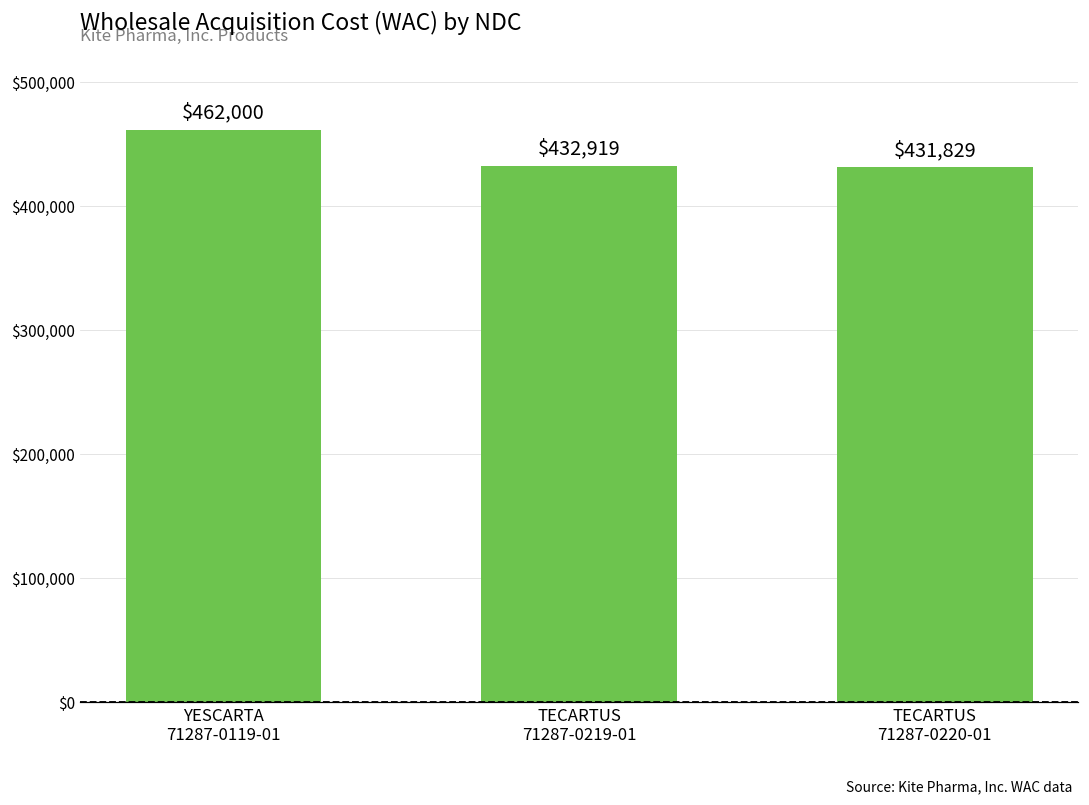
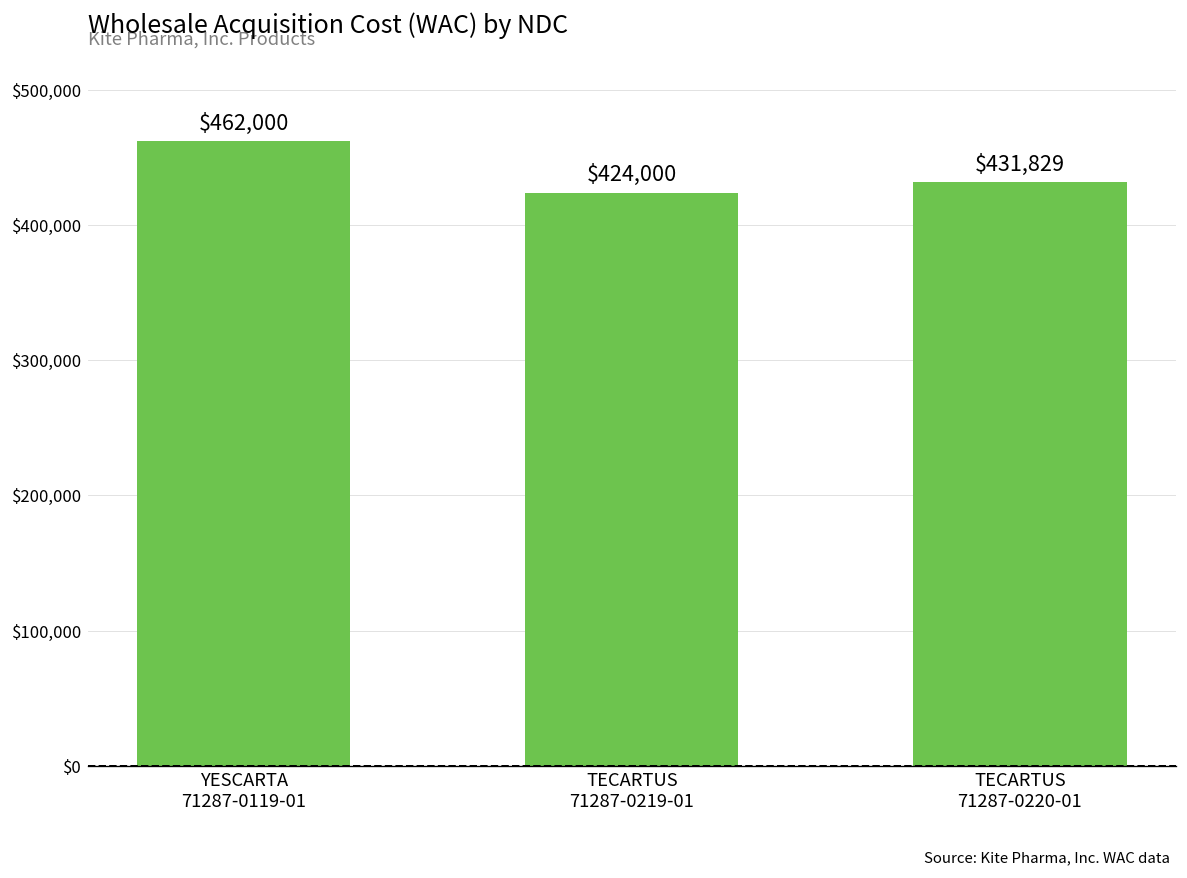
TECARTUS 71287-0219-01: $432,919 -> $424,000
